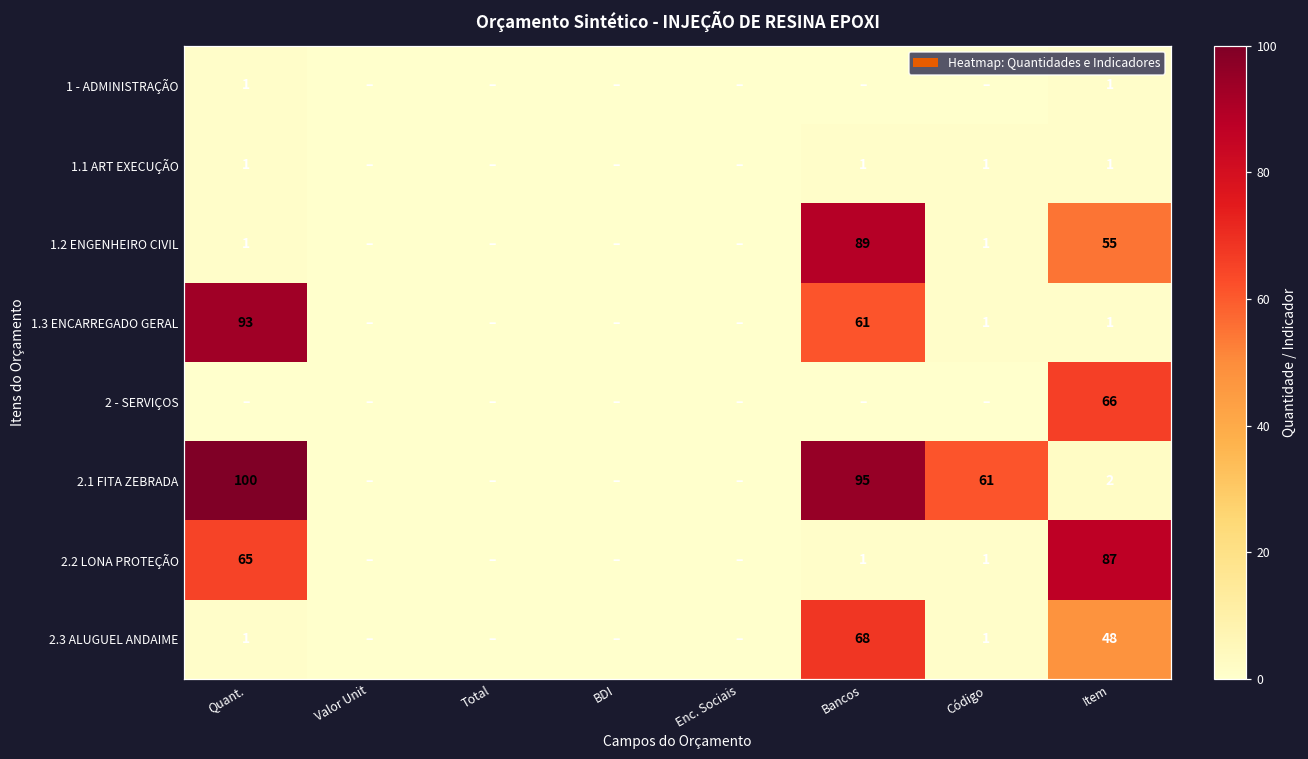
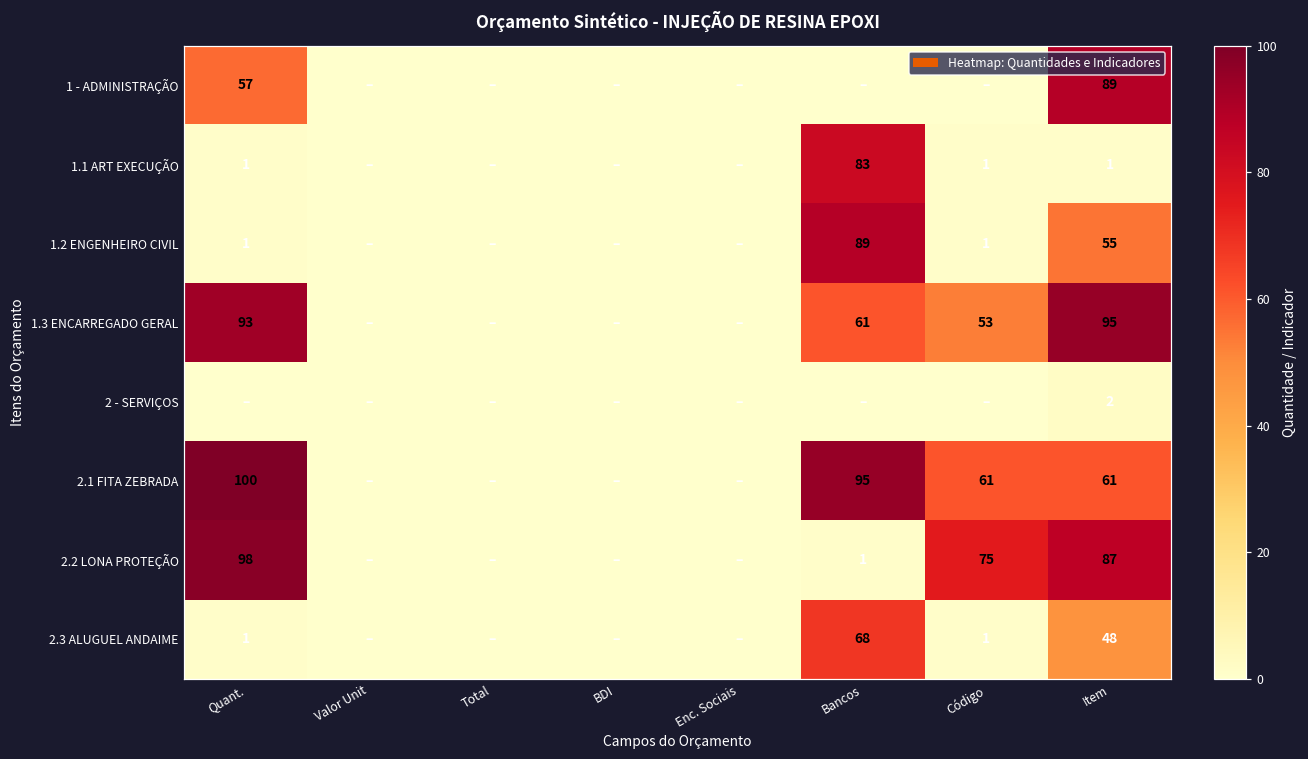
1 - ADMINISTRAÇÃO, Quant.: 1 -> 57
1 - ADMINISTRAÇÃO, Item: 1 -> 89
1.1 ART EXECUÇÃO, Bancos: 1 -> 83
1.3 ENCARREGADO GERAL, Código: 1 -> 53
1.3 ENCARREGADO GERAL, Item: 1 -> 95
2 - SERVIÇOS, Item: 66 -> 2
2.1 FITA ZEBRADA, Item: 2 -> 61
2.2 LONA PROTEÇÃO, Quant.: 65 -> 98
2.2 LONA PROTEÇÃO, Código: 1 -> 75
